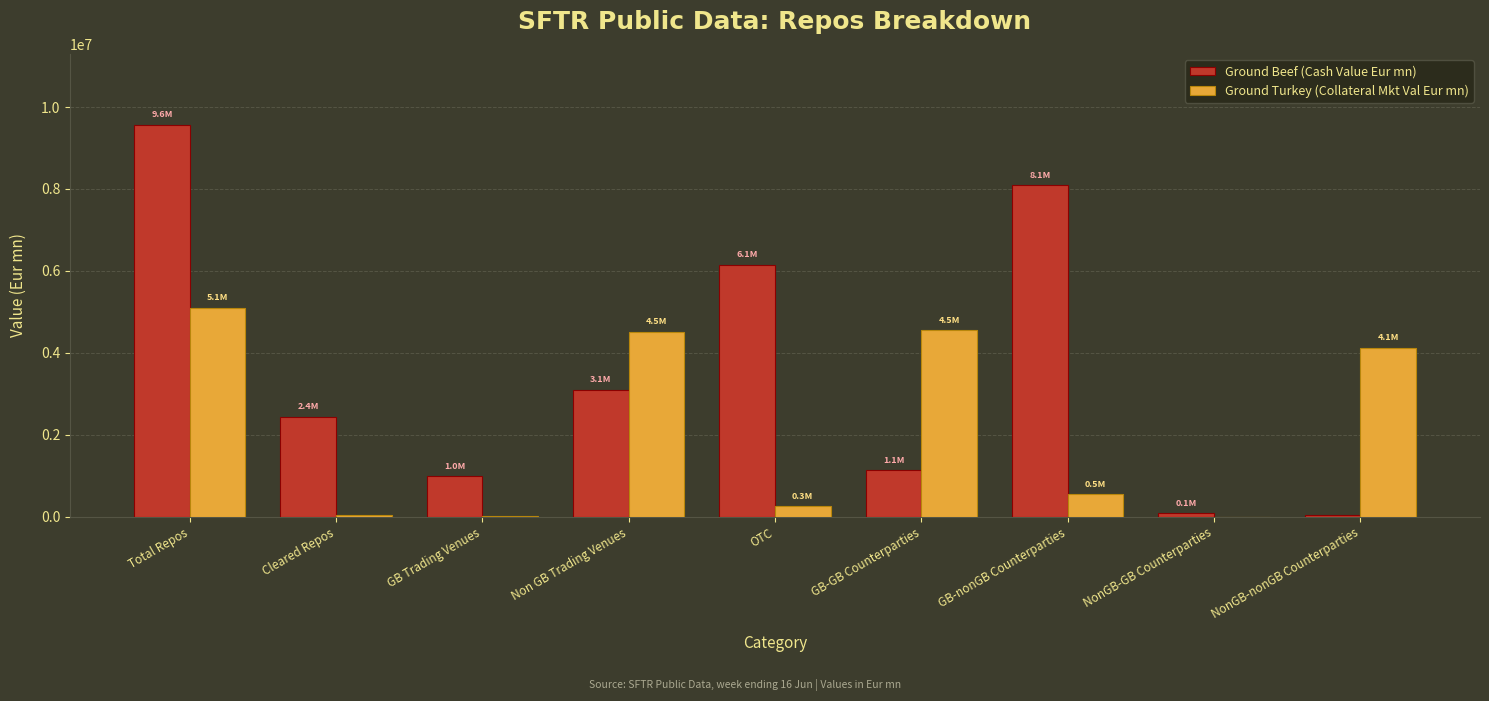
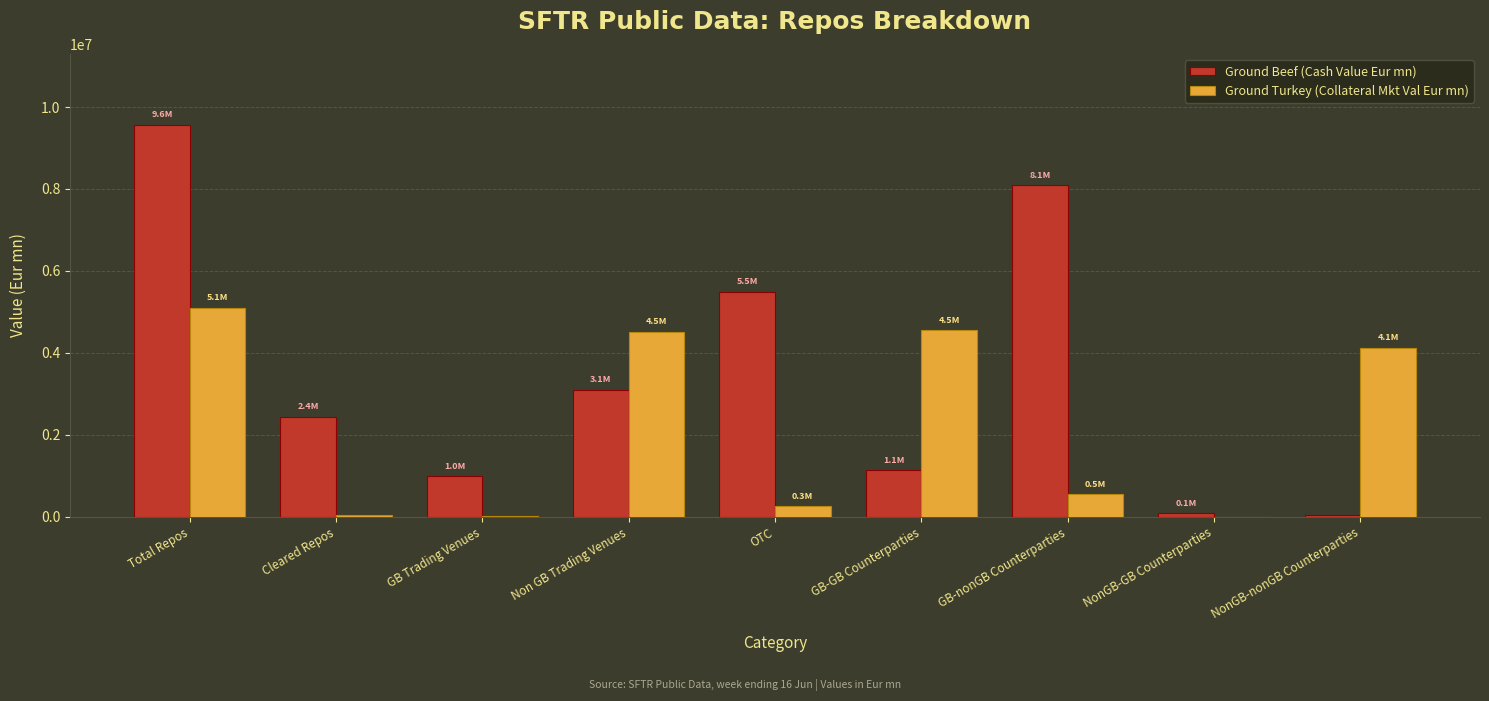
Ground Beef (Cash Value Eur mn), OTC: 6.1M -> 5.5M
